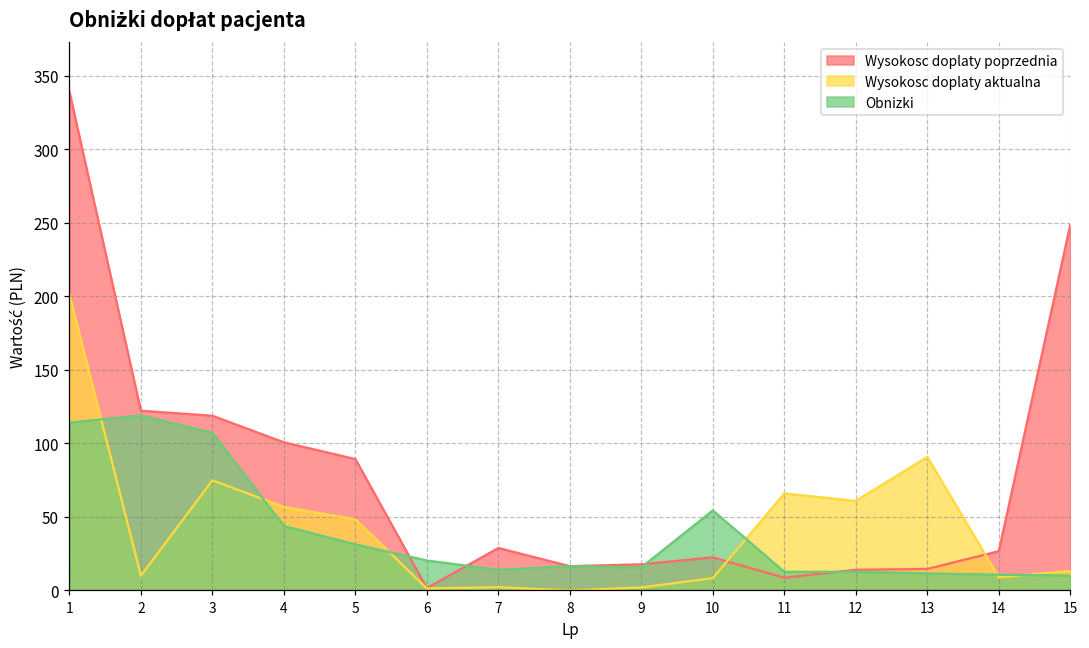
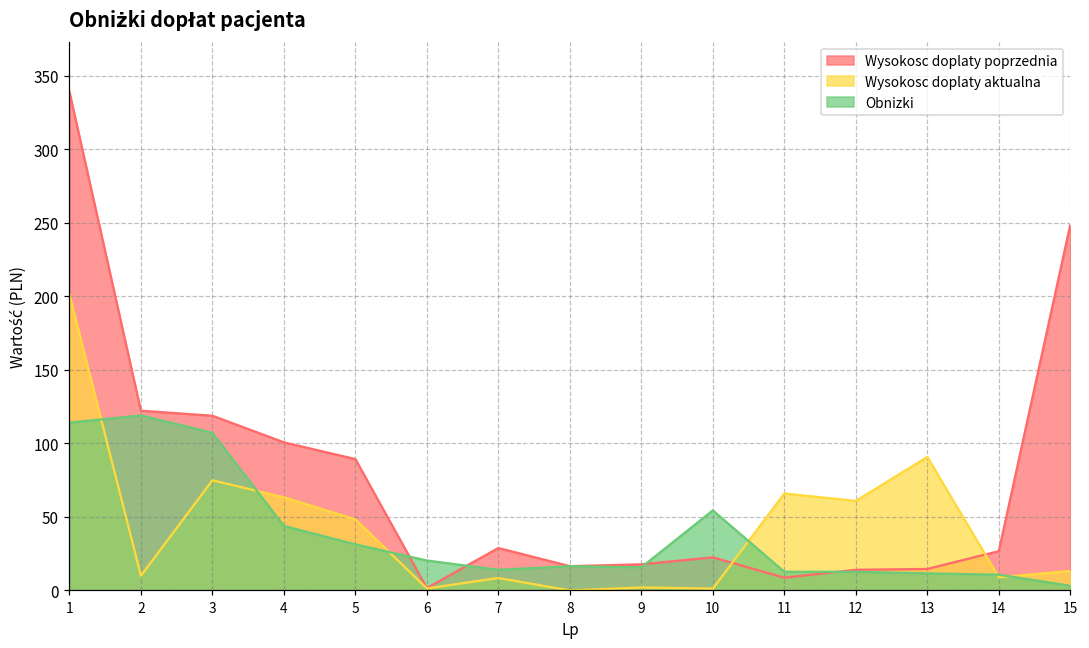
Wysokosc doplaty aktualna, 4: 57 -> 63
Wysokosc doplaty aktualna, 7: 2 -> 9
Wysokosc doplaty aktualna, 10: 8 -> 1
Obnizki, 15: 10 -> 3
